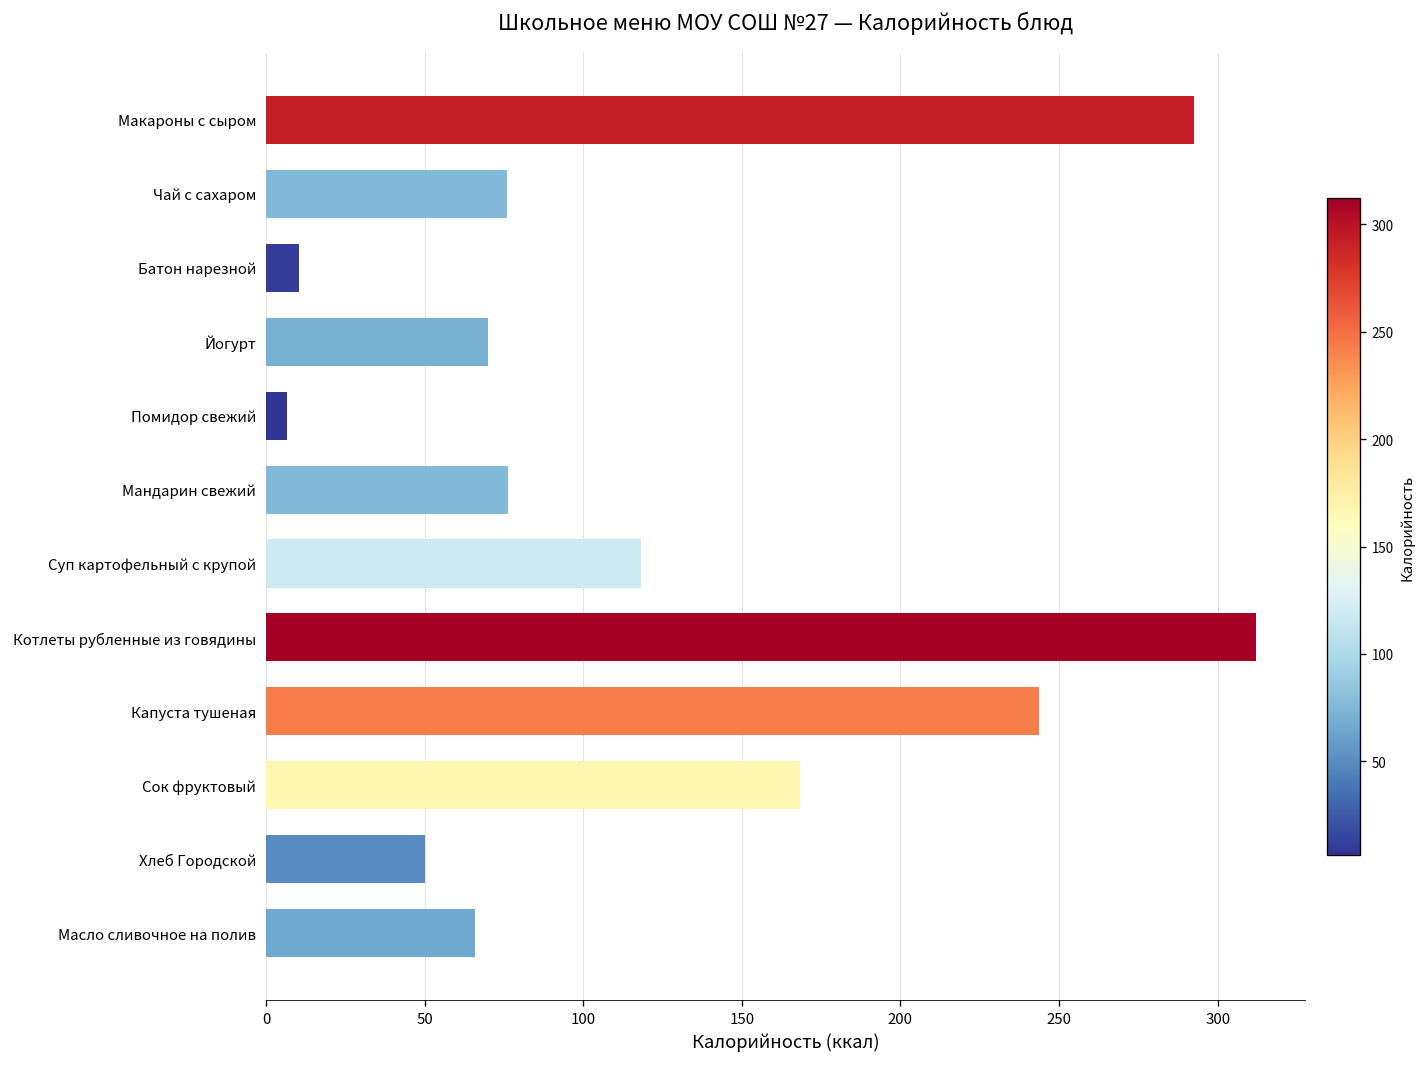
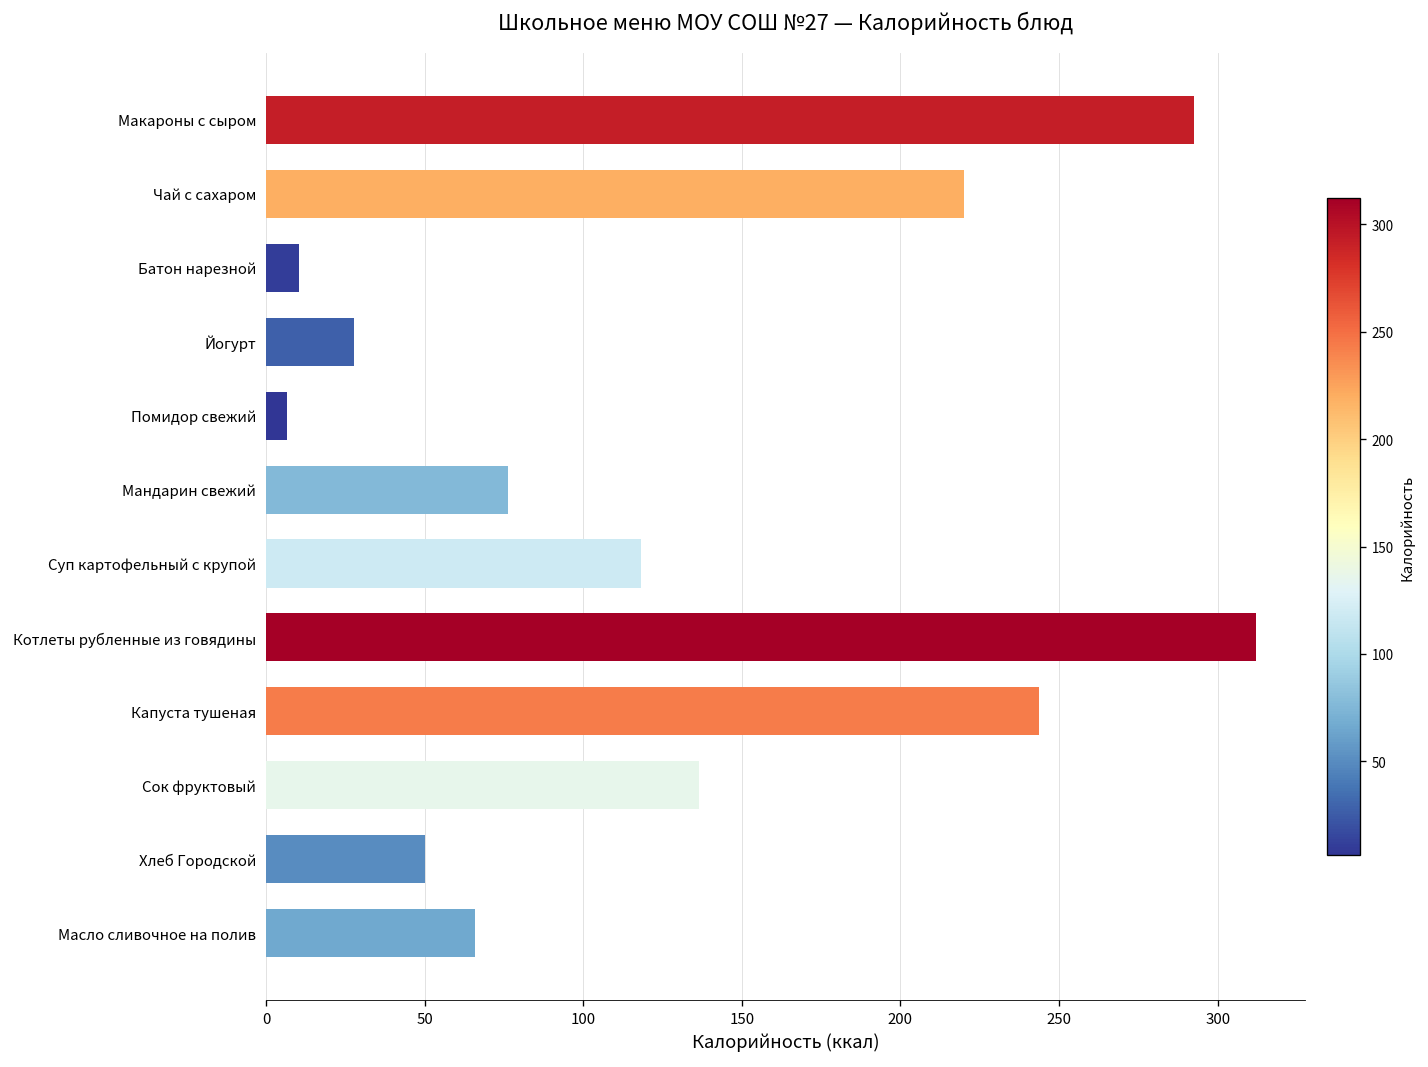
Чай с сахаром: 76 -> 220
Йогурт: 70 -> 28
Сок фруктовый: 168 -> 136
